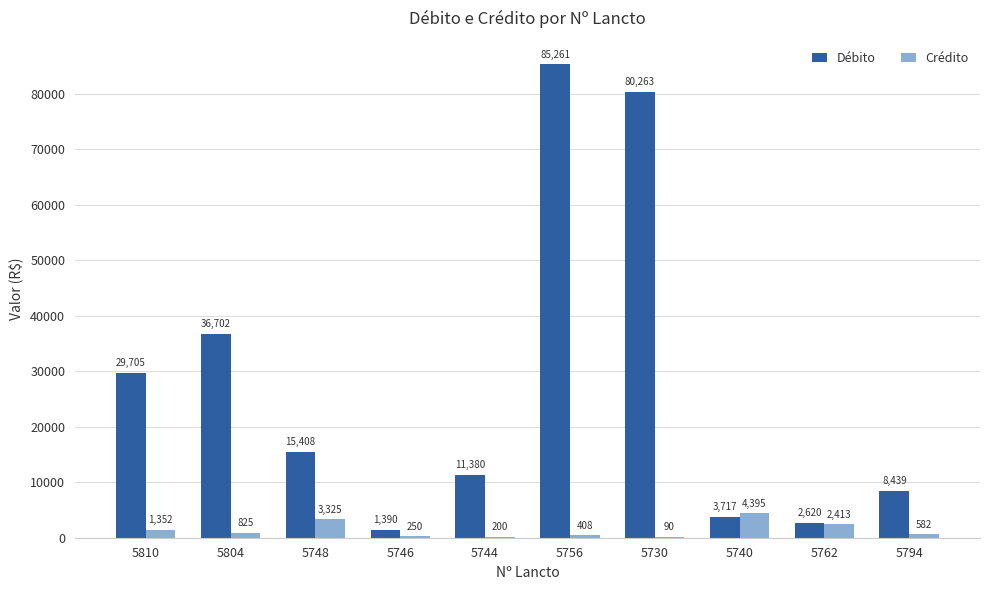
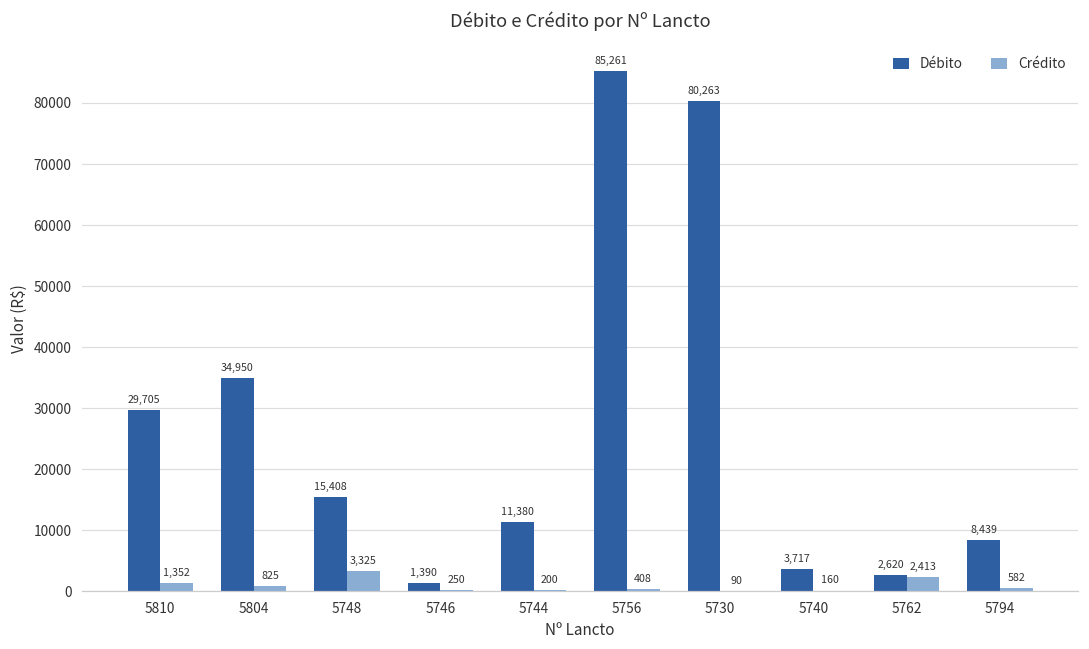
Débito, 5804: 36,702 -> 34,950
Crédito, 5740: 4,395 -> 160
